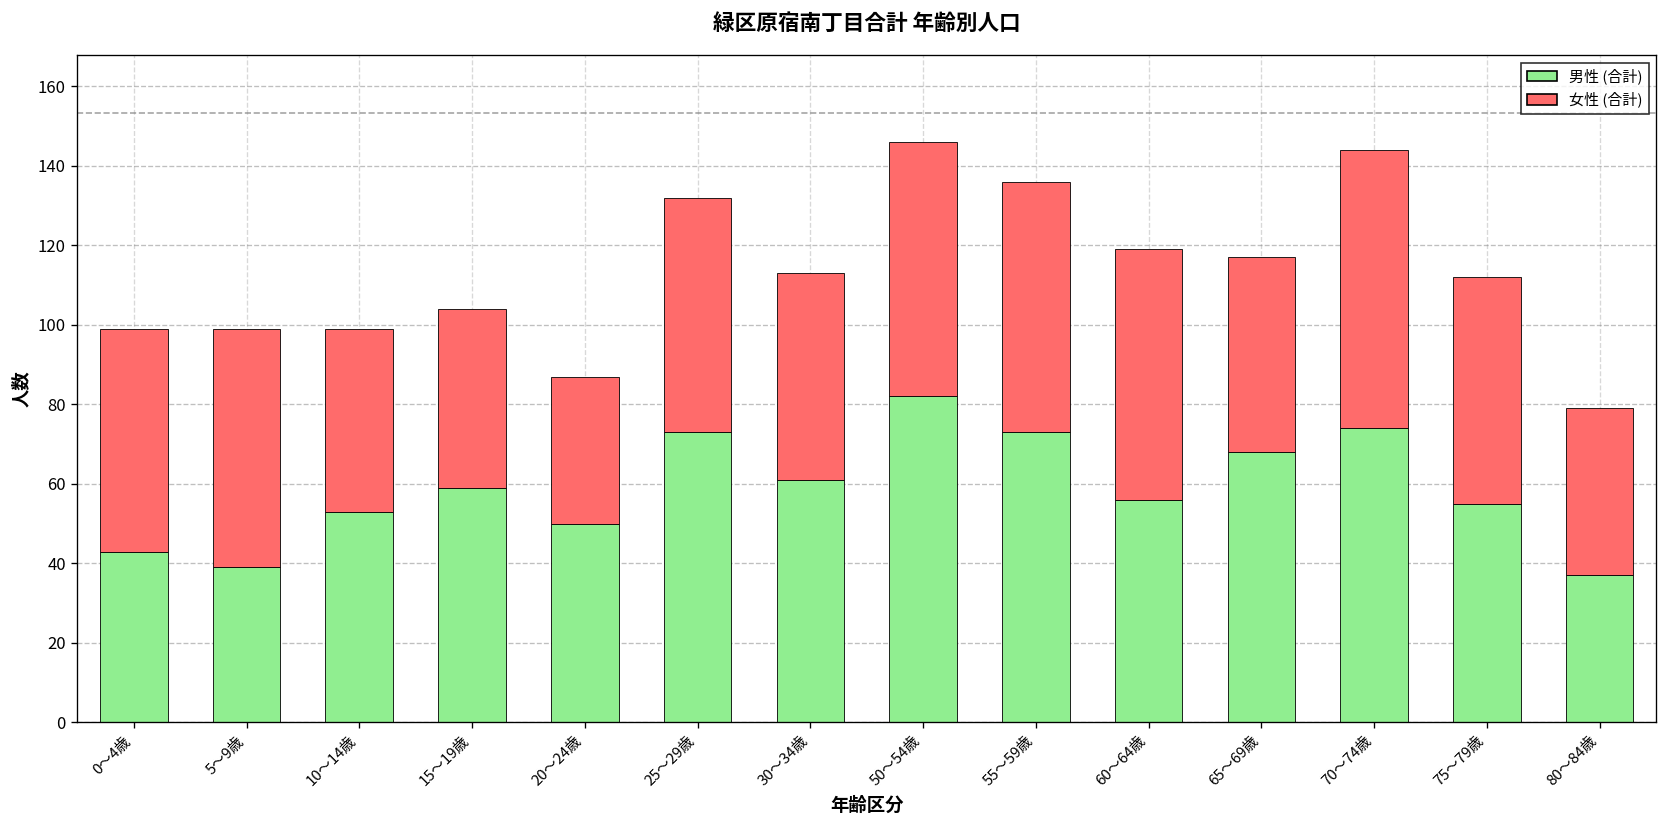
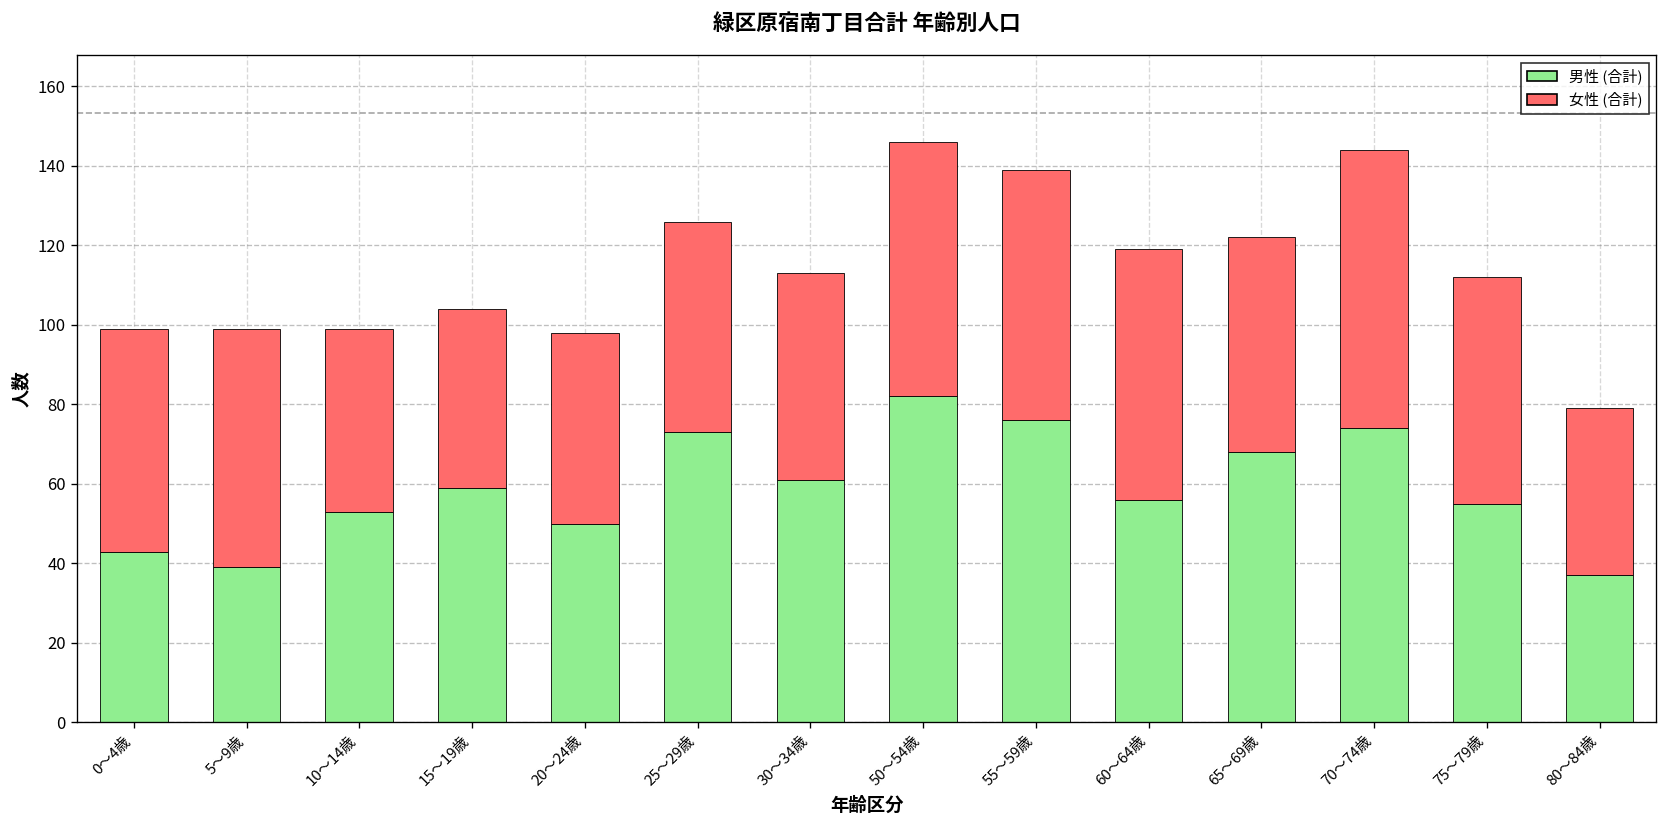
女性 (合計), 20～24歳: 37 -> 48
女性 (合計), 25～29歳: 59 -> 53
男性 (合計), 55～59歳: 73 -> 76
女性 (合計), 65～69歳: 49 -> 54
